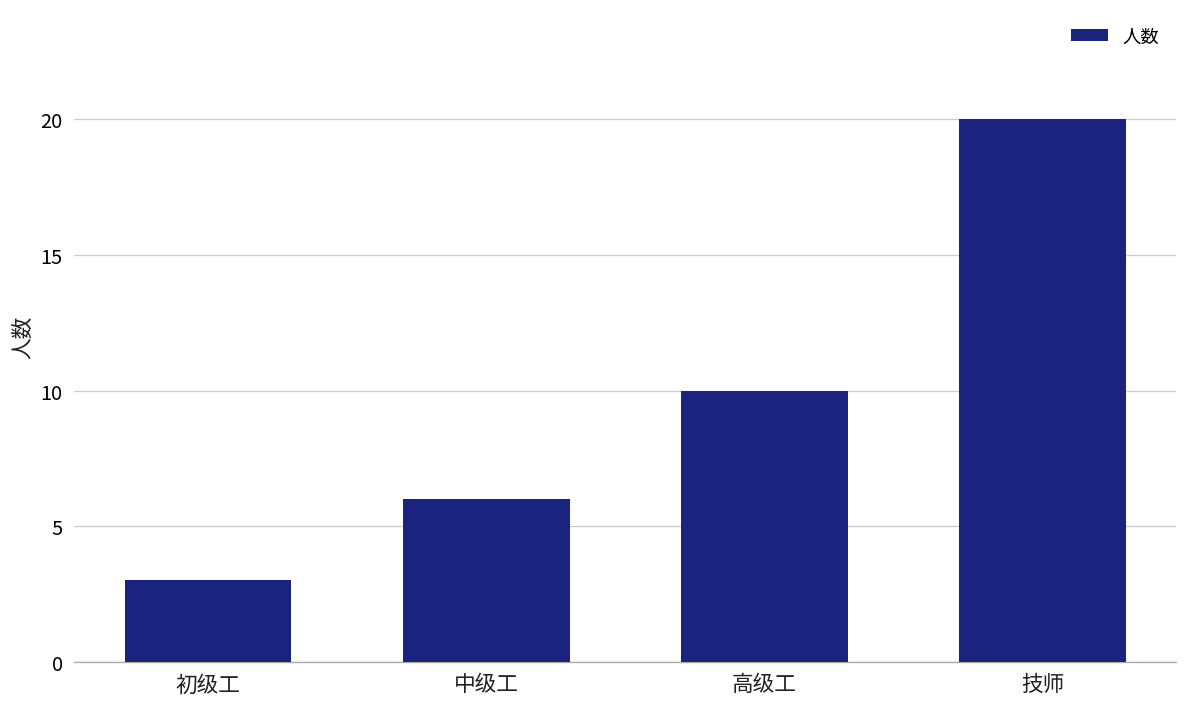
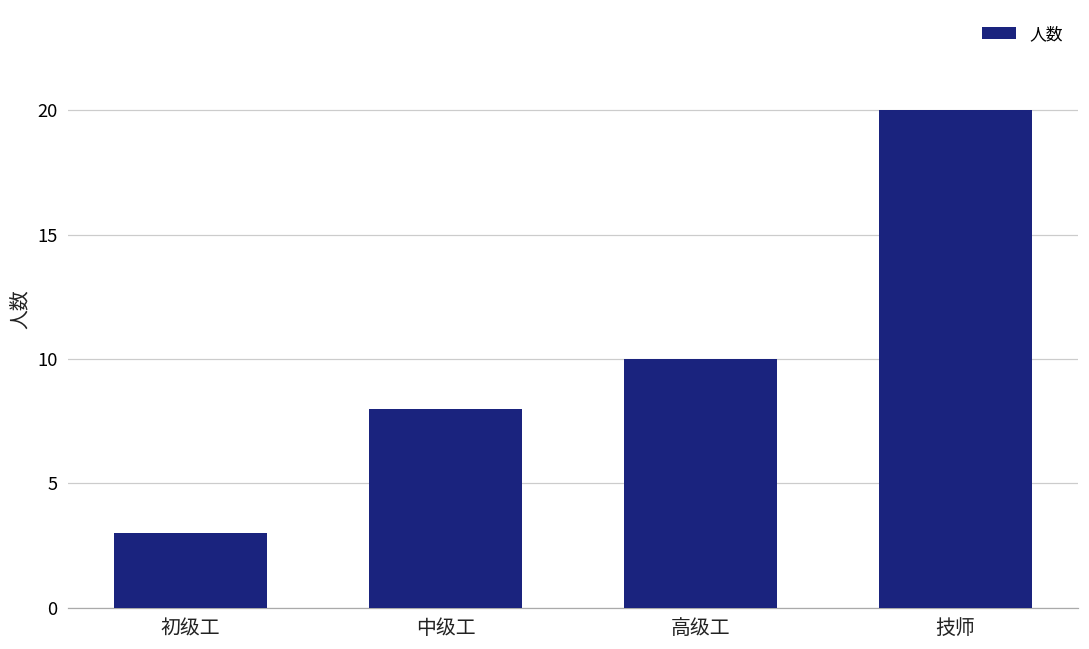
中级工: 6 -> 8
